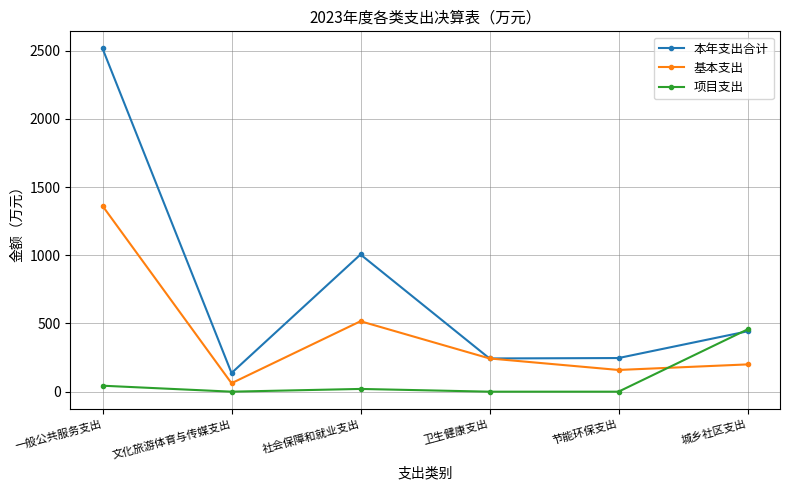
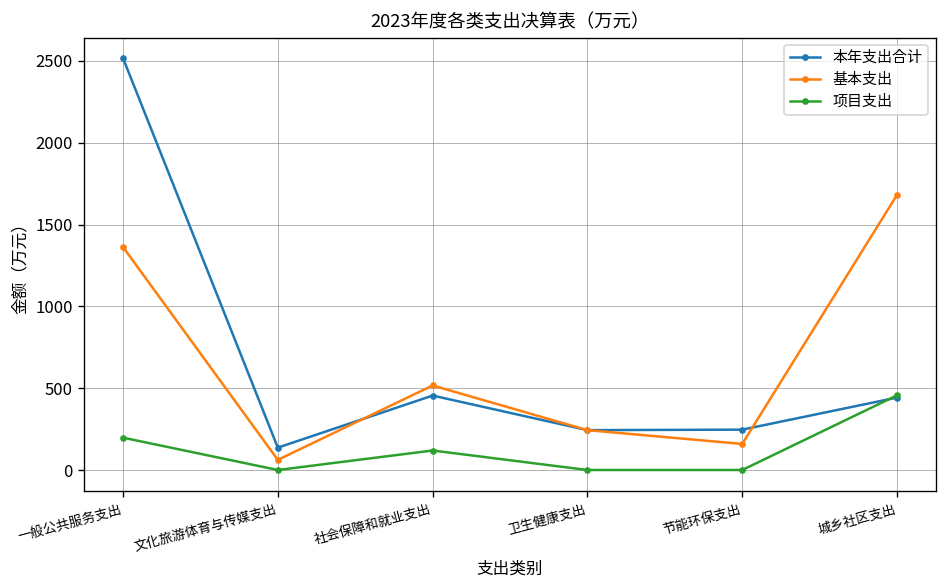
项目支出, 一般公共服务支出: 40 -> 200
本年支出合计, 社会保障和就业支出: 1010 -> 450
项目支出, 社会保障和就业支出: 20 -> 120
基本支出, 城乡社区支出: 200 -> 1680
